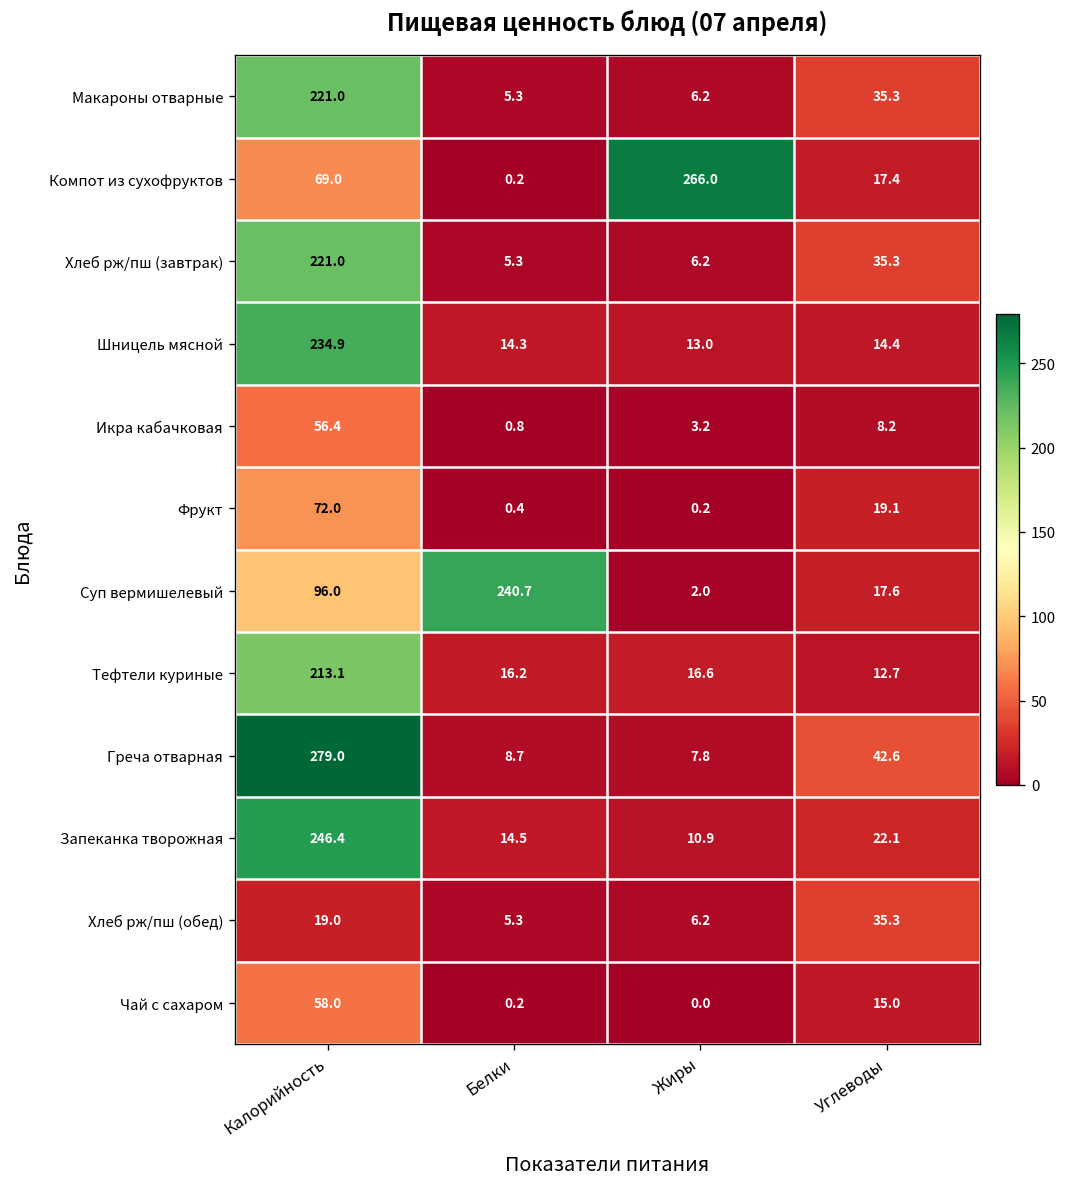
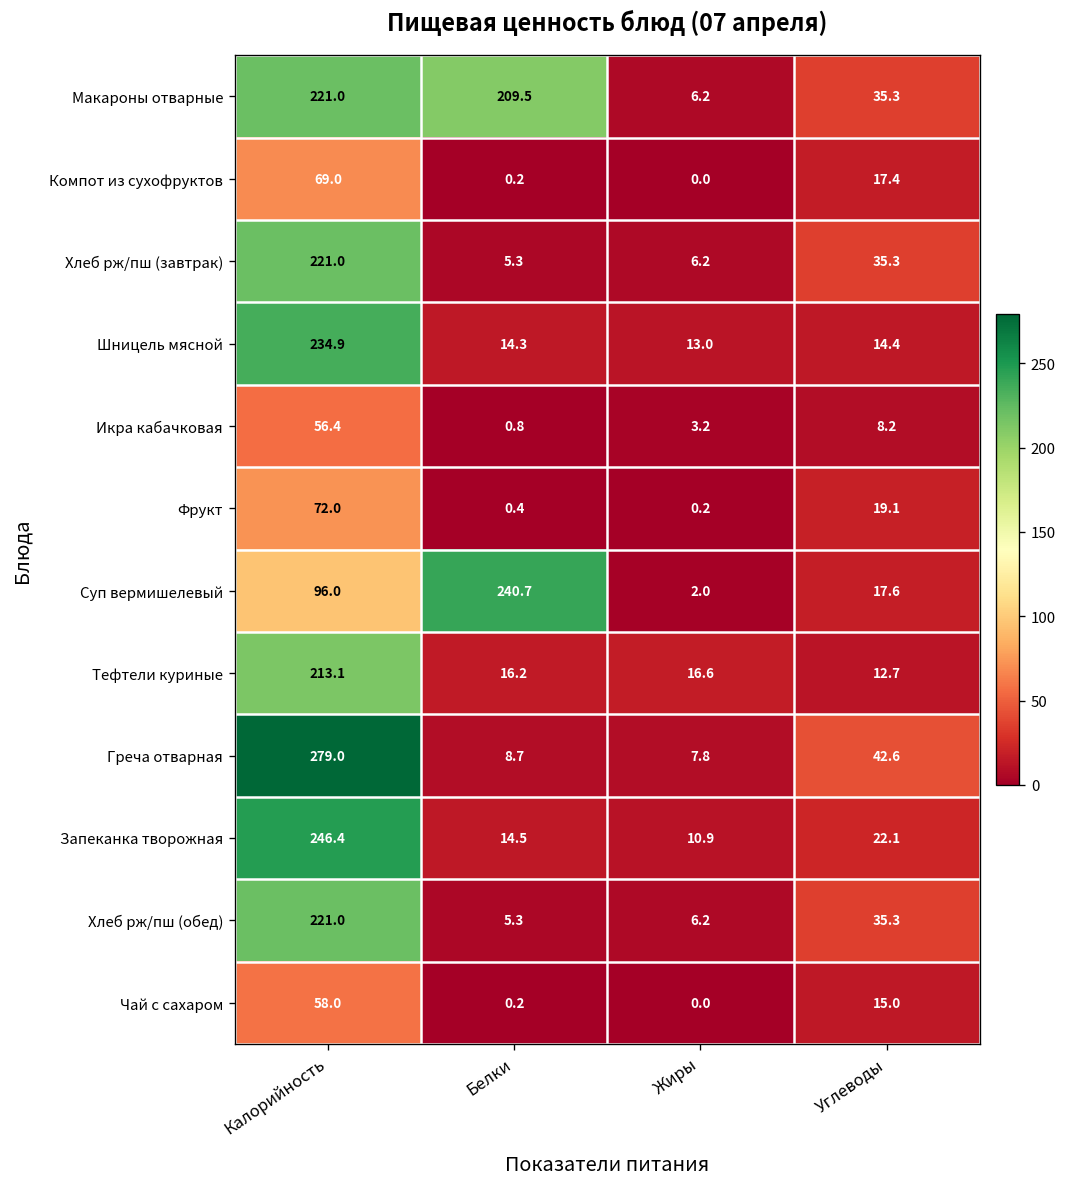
Макароны отварные, Белки: 5.3 -> 209.5
Компот из сухофруктов, Жиры: 266.0 -> 0.0
Хлеб рж/пш (обед), Калорийность: 19.0 -> 221.0
